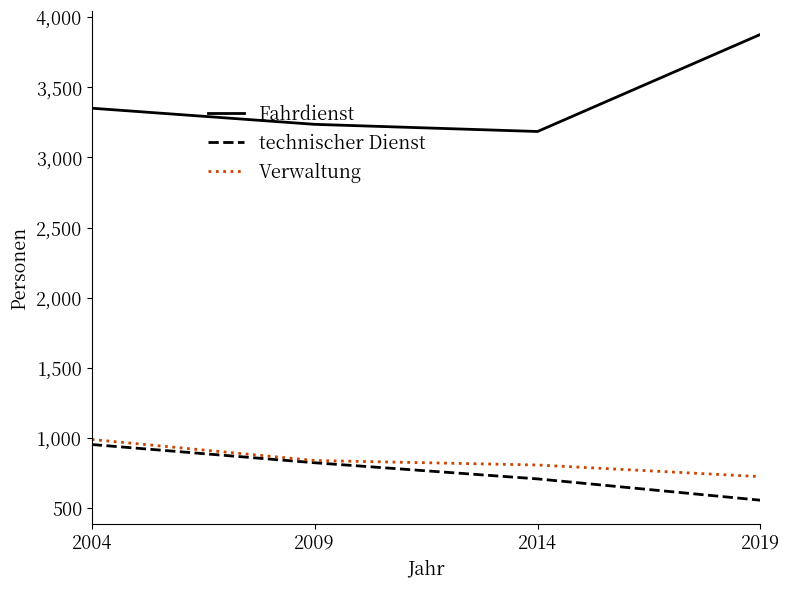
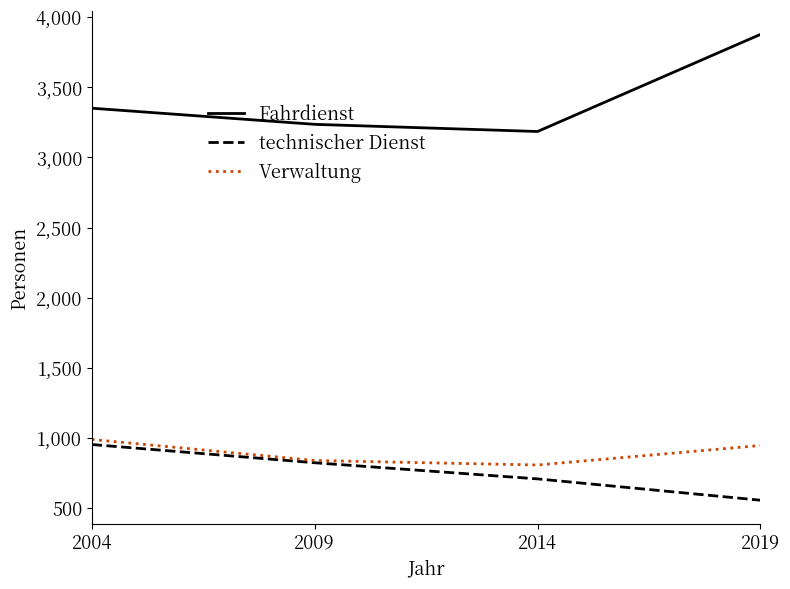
Verwaltung, 2019: 730 -> 950
